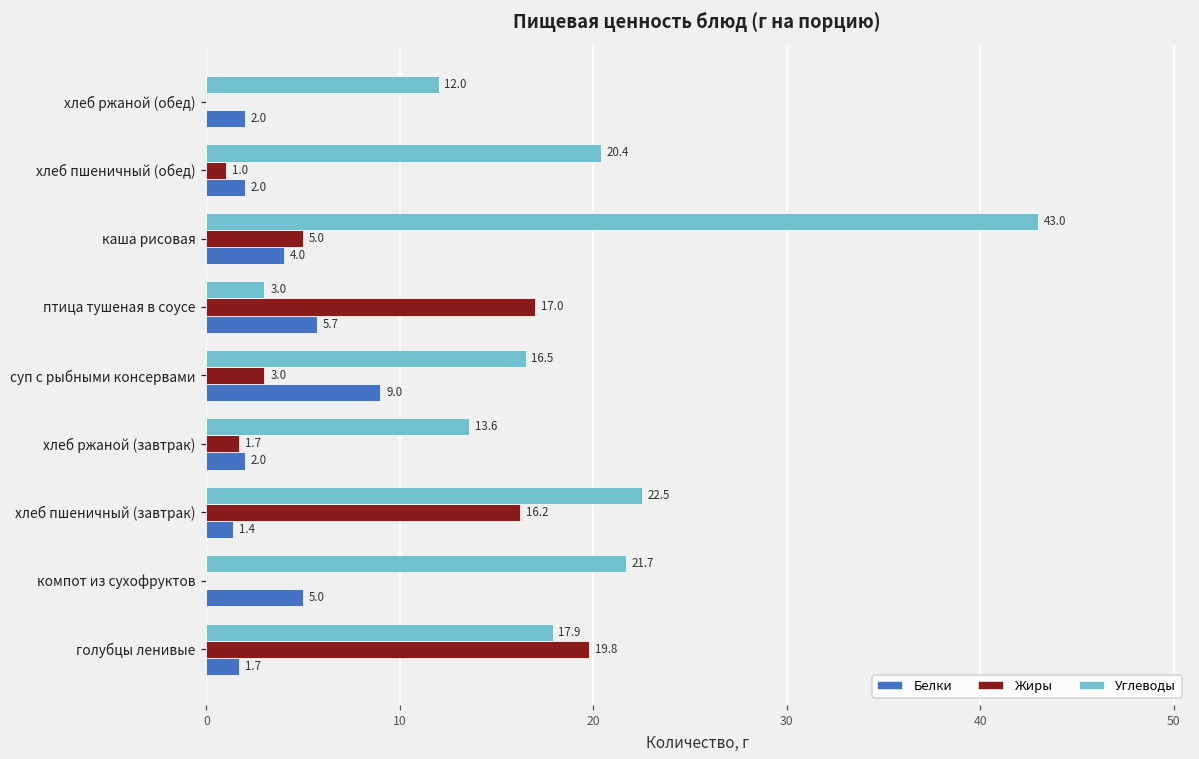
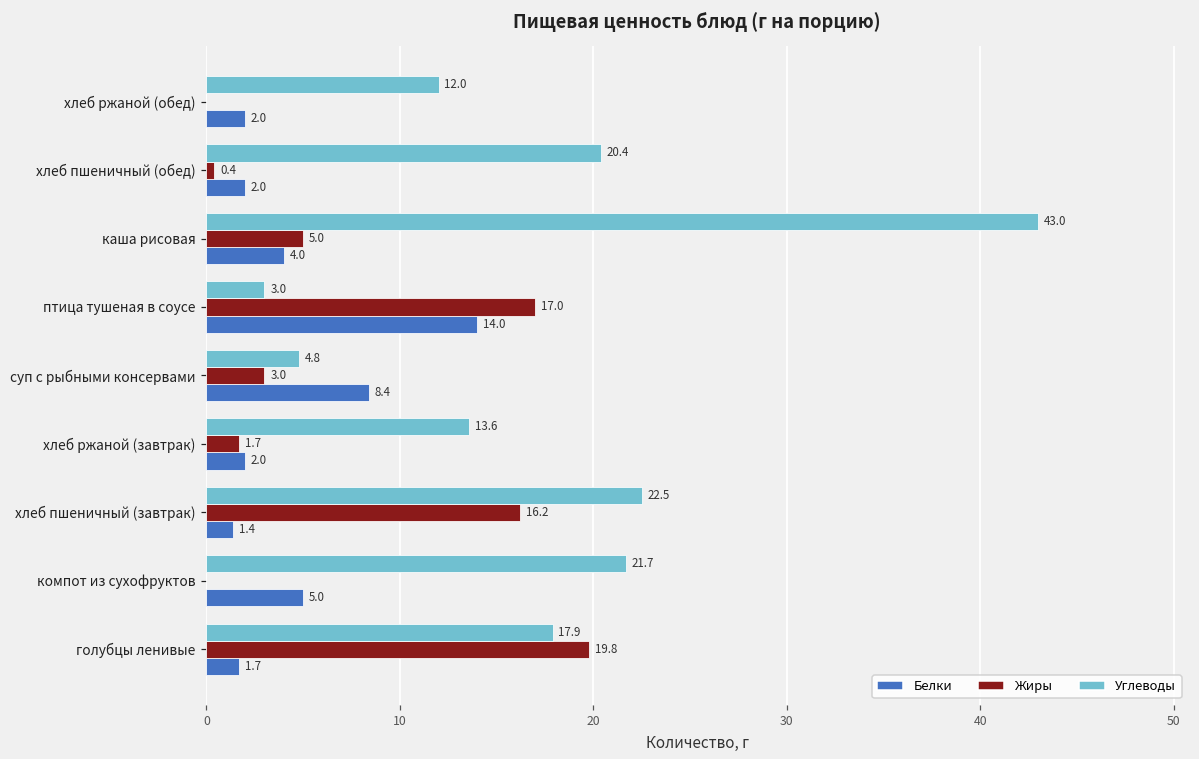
Жиры, хлеб пшеничный (обед): 1.0 -> 0.4
Белки, птица тушеная в соусе: 5.7 -> 14.0
Углеводы, суп с рыбными консервами: 16.5 -> 4.8
Белки, суп с рыбными консервами: 9.0 -> 8.4
